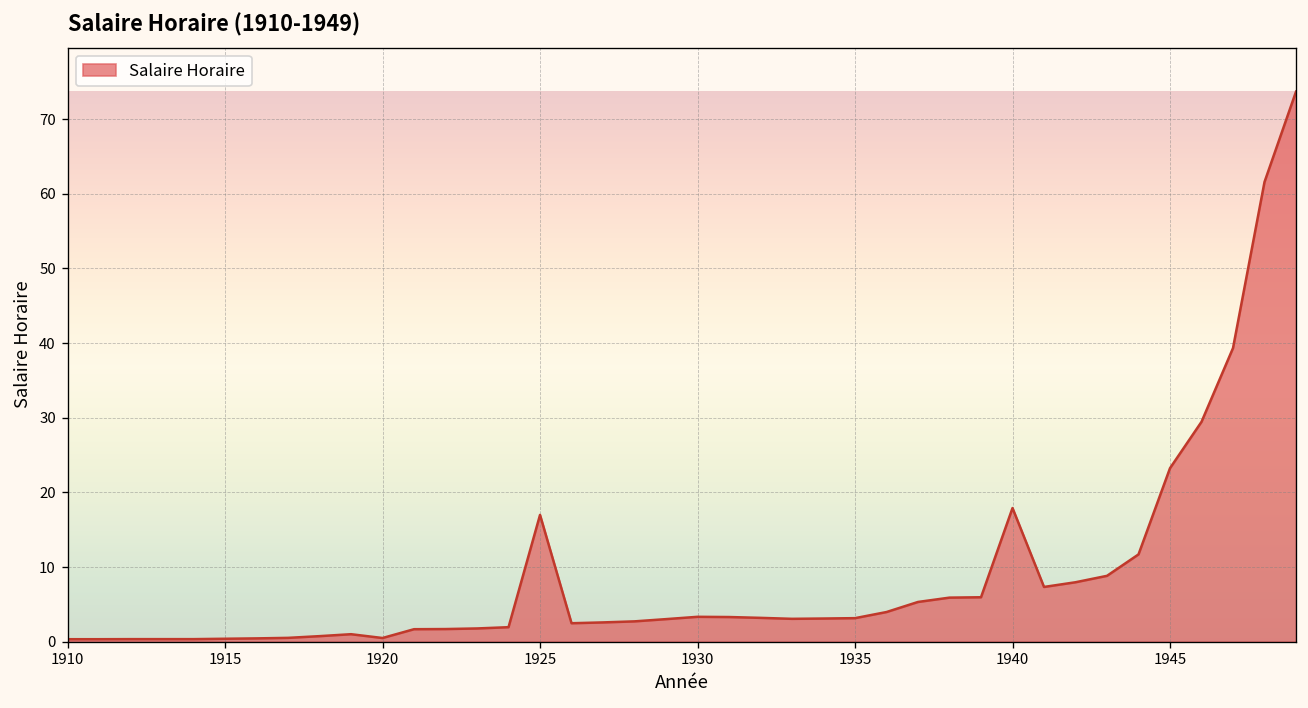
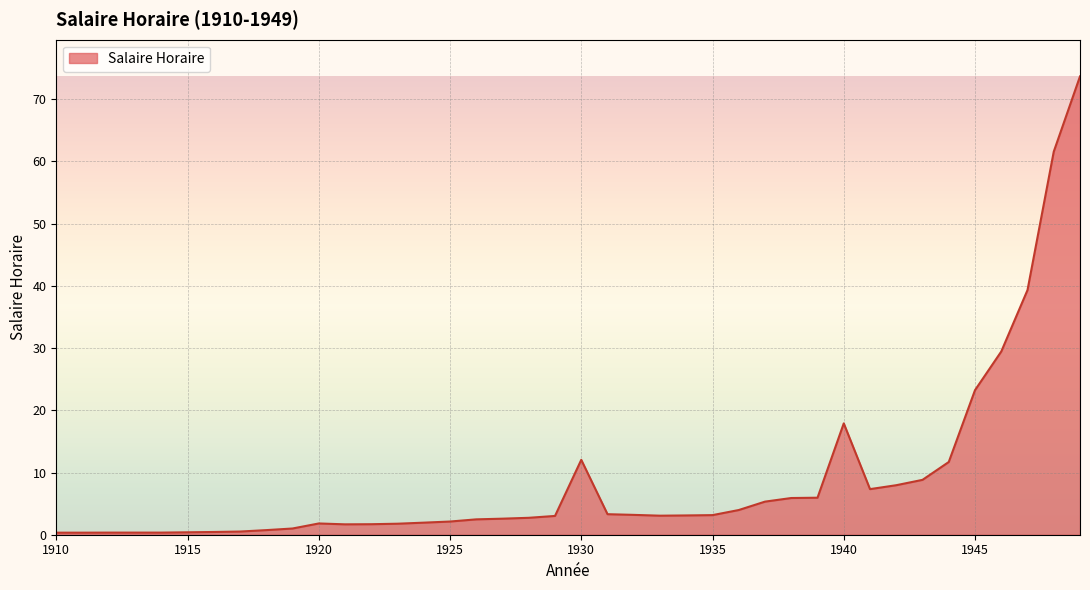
1920: 0 -> 2
1925: 17 -> 2
1930: 3 -> 12
